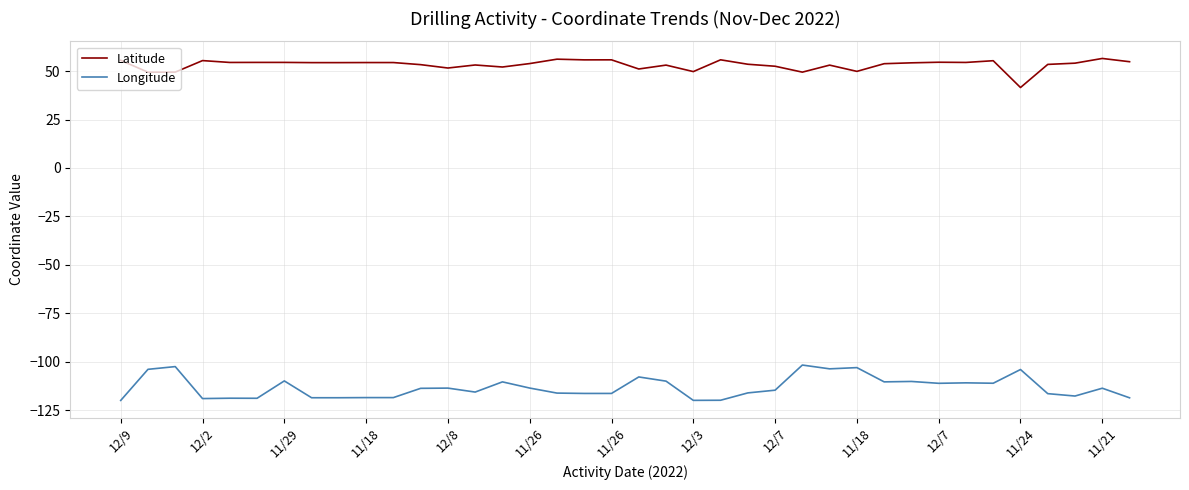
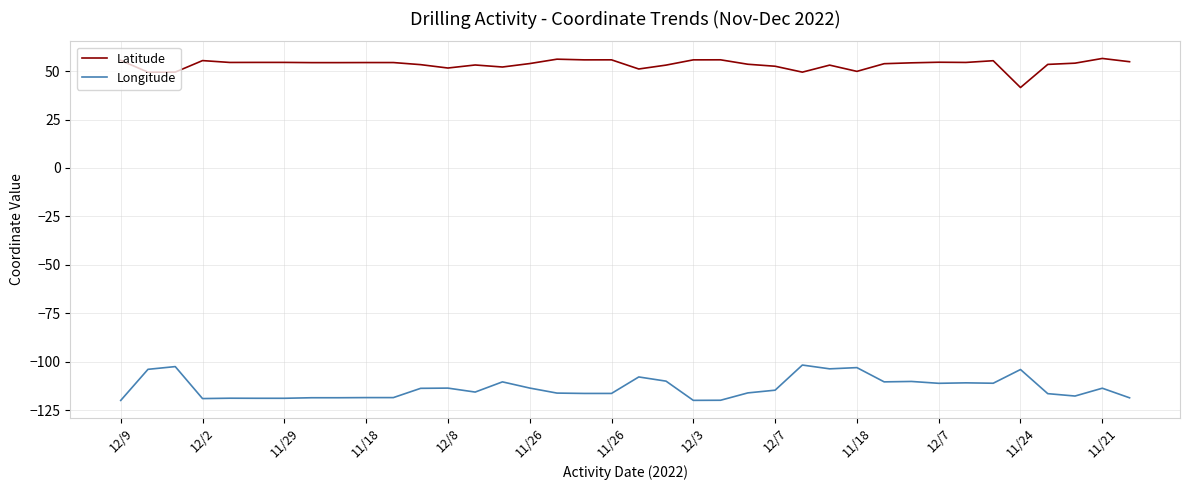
Longitude, 11/29: -110 -> -119
Latitude, 12/3: 50 -> 56
